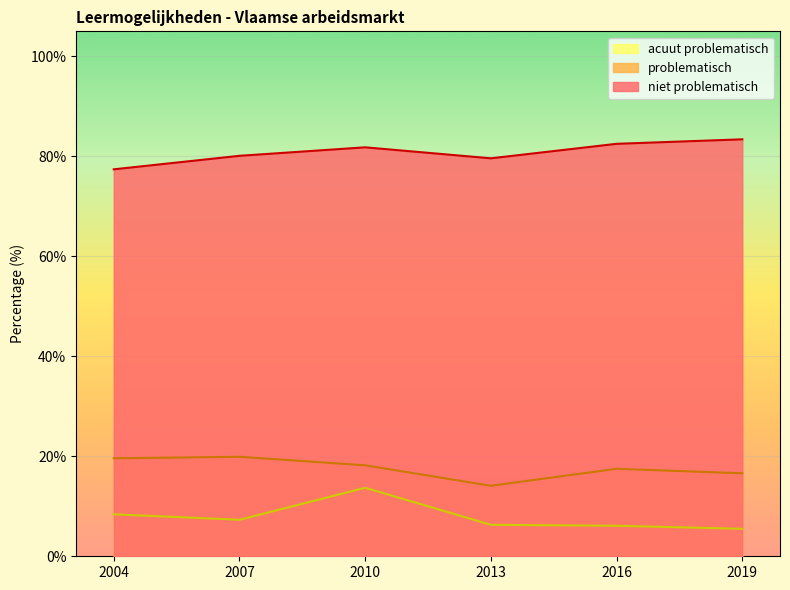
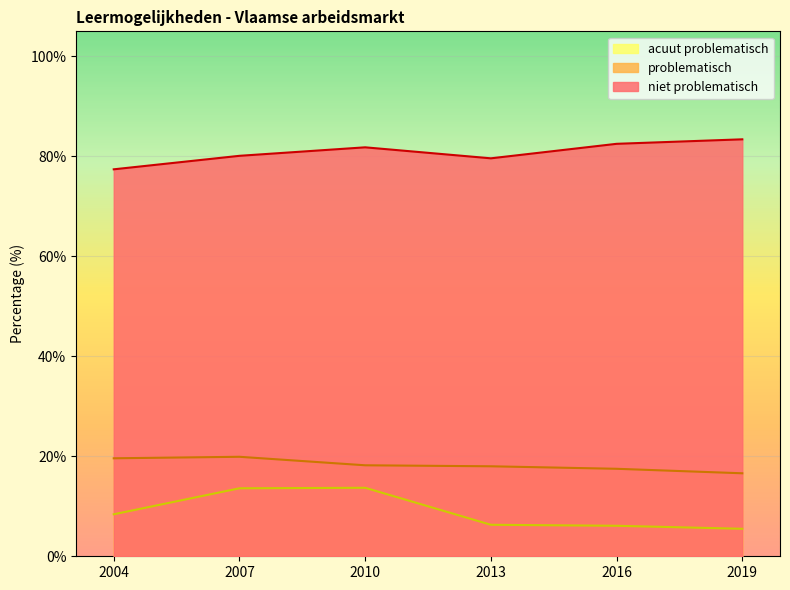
acuut problematisch, 2007: 7% -> 14%
problematisch, 2013: 14% -> 18%
